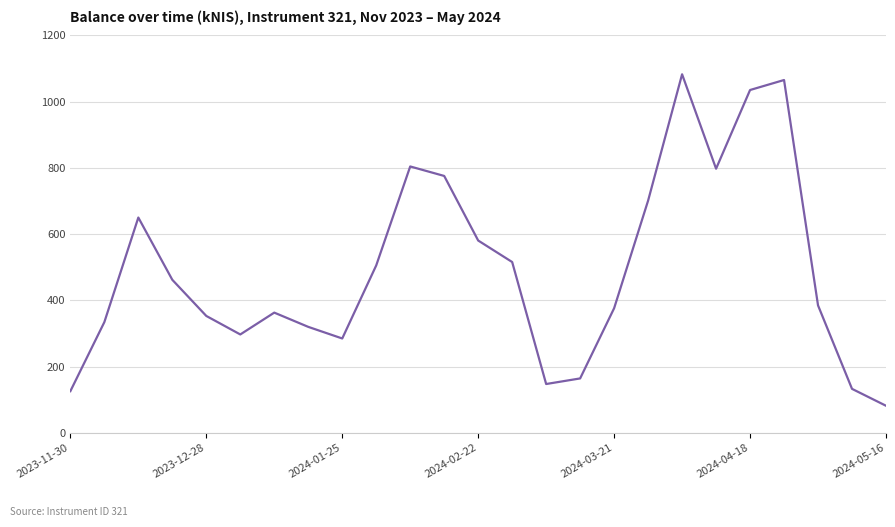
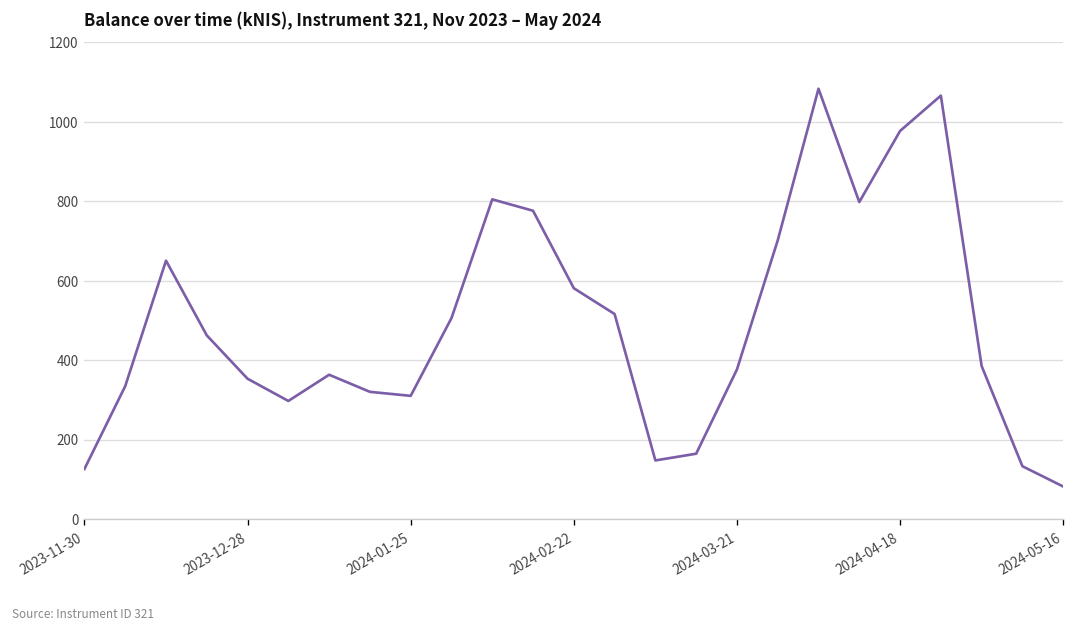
2024-01-25: 290 -> 310
2024-04-18: 1040 -> 980
